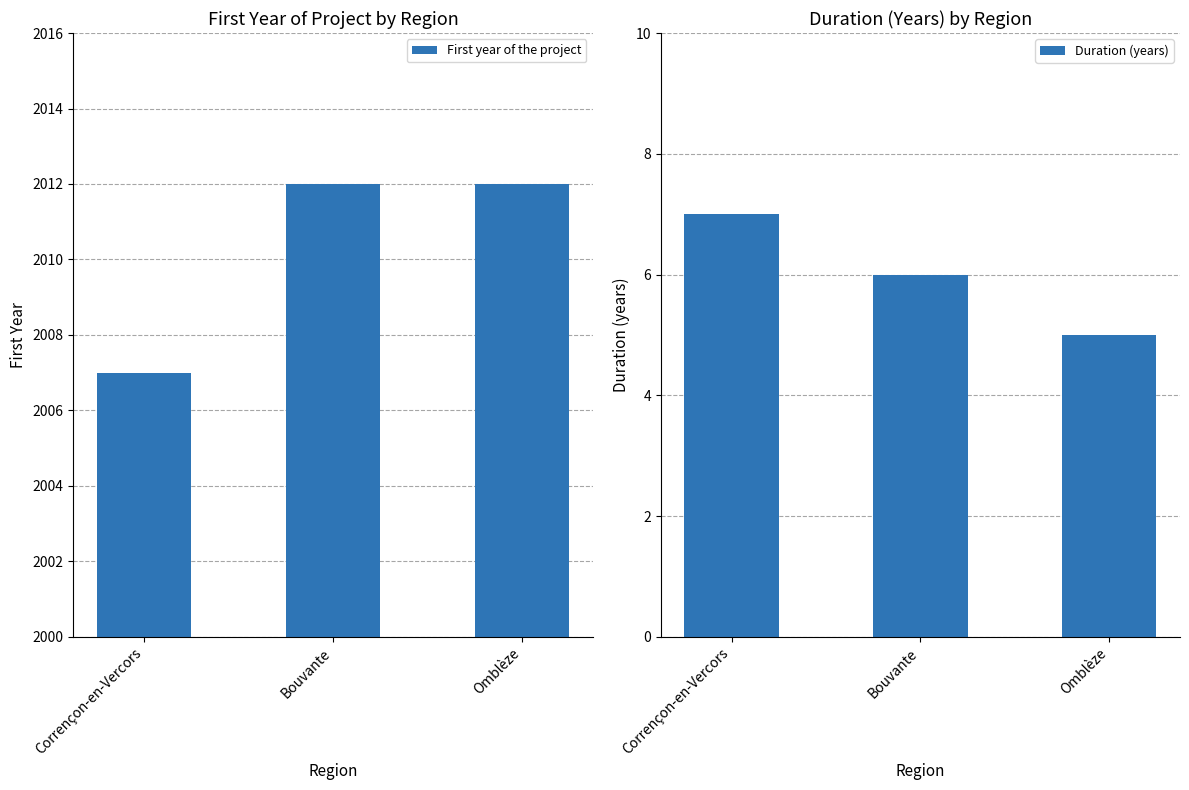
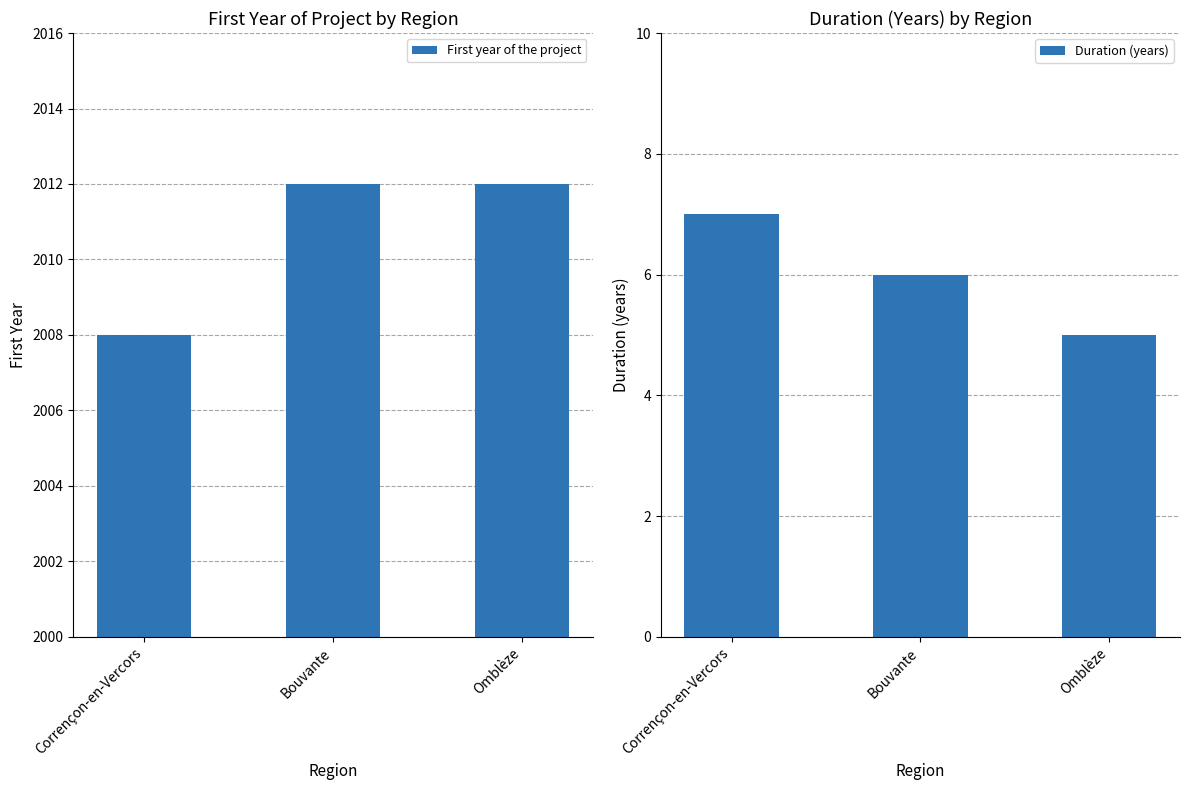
First Year of Project by Region, Corrençon-en-Vercors: 2007 -> 2008
